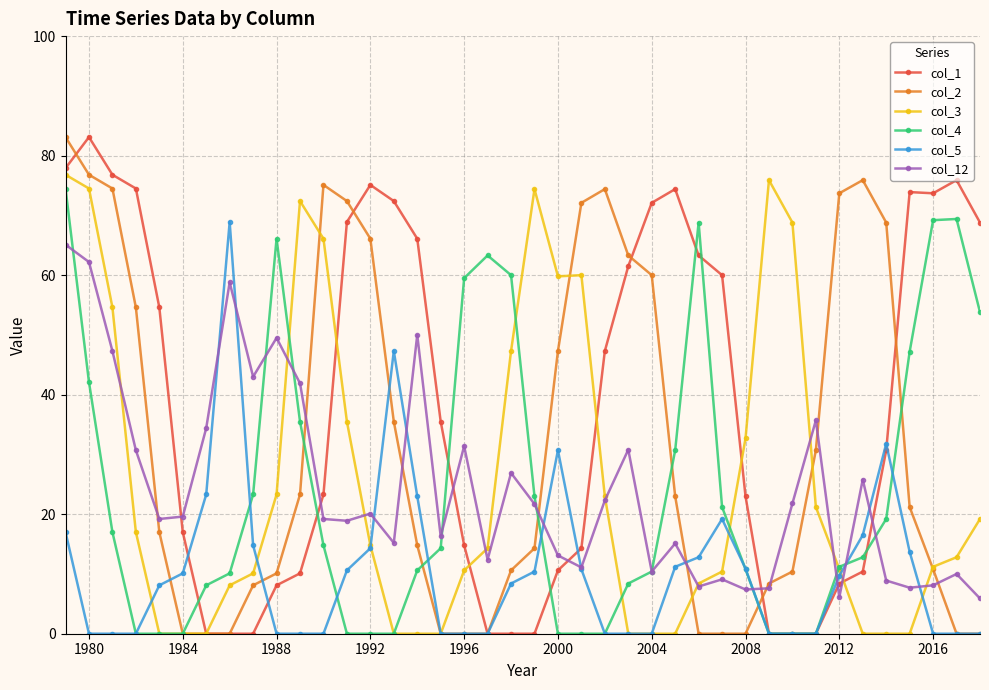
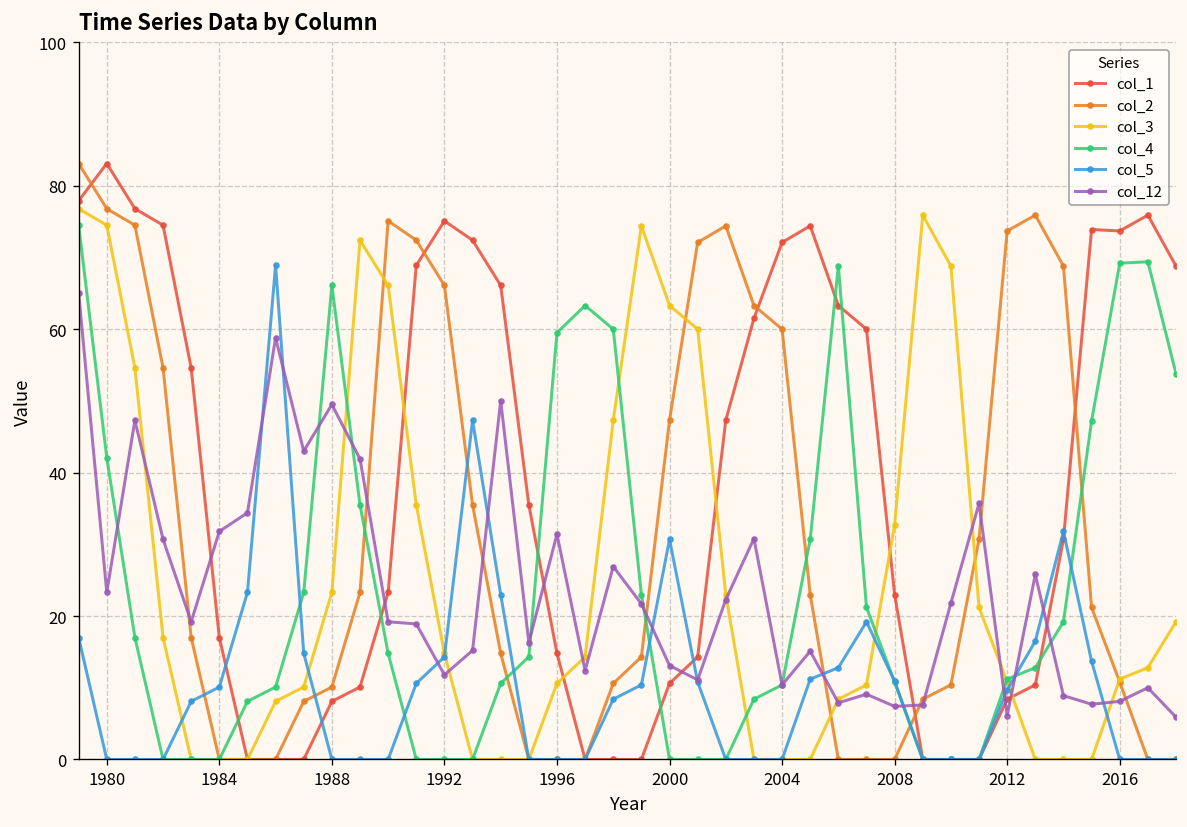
col_12, 1980: 62 -> 23
col_12, 1984: 20 -> 32
col_12, 1992: 20 -> 12
col_3, 2000: 60 -> 63
